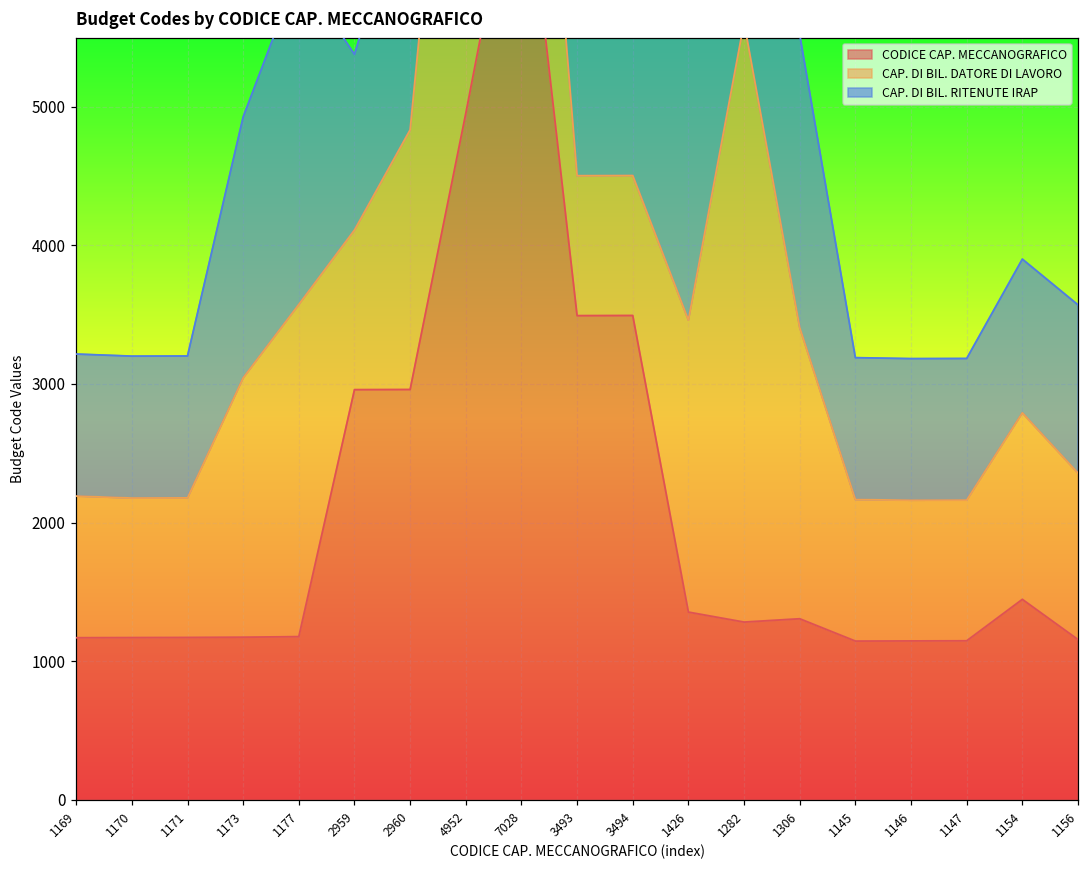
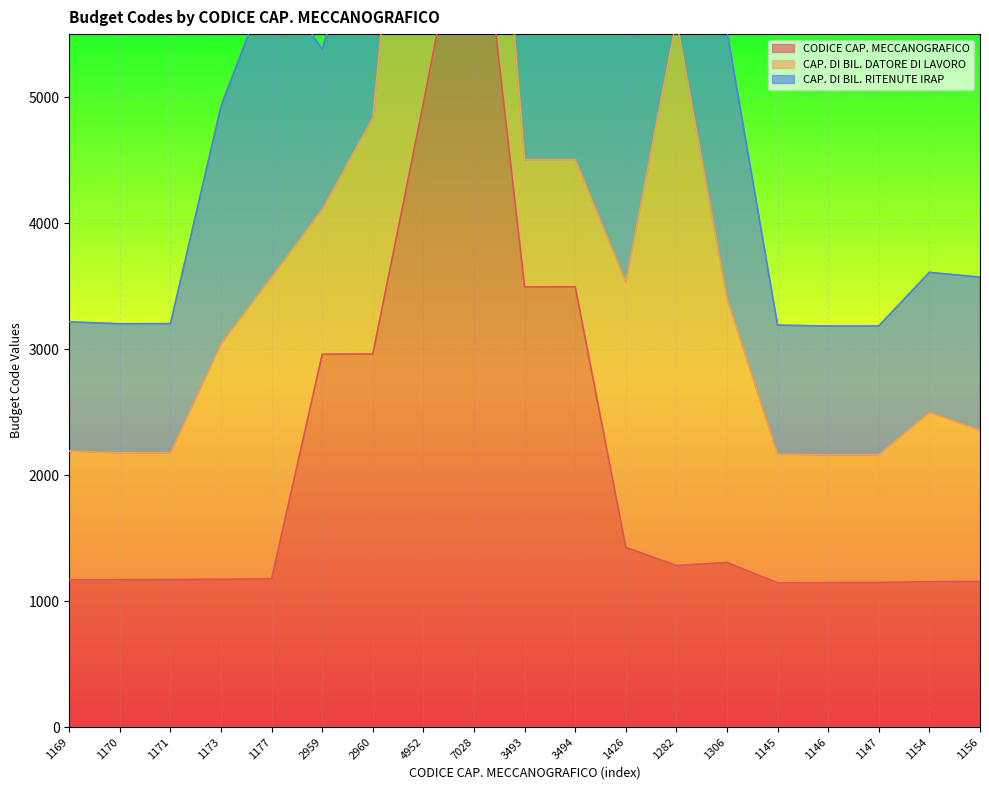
CODICE CAP. MECCANOGRAFICO, 1426: 1350 -> 1430
CODICE CAP. MECCANOGRAFICO, 1154: 1450 -> 1150
